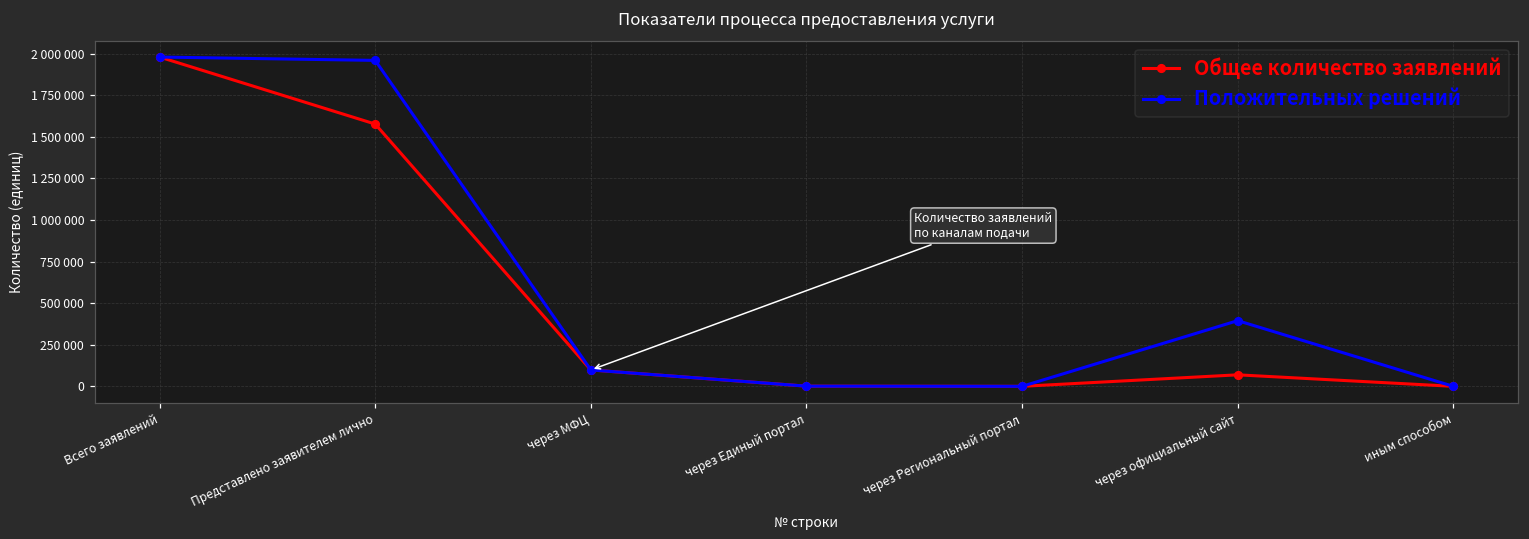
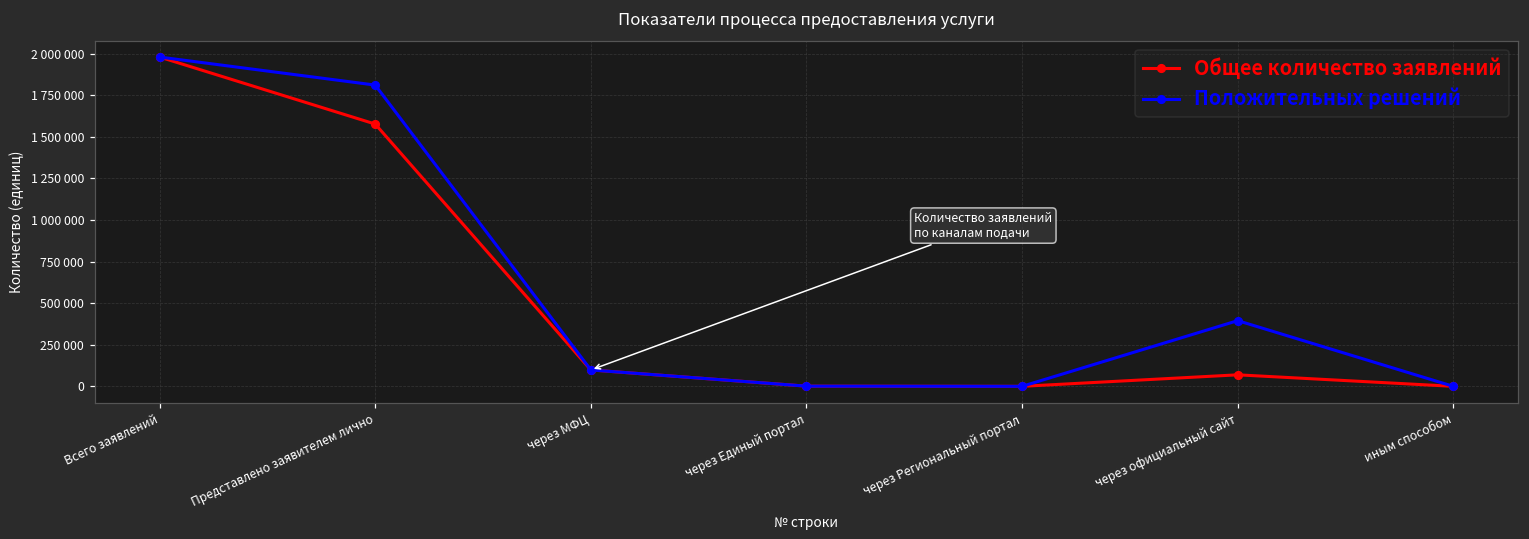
Положительных решений, Представлено заявителем лично: 1960000 -> 1810000
